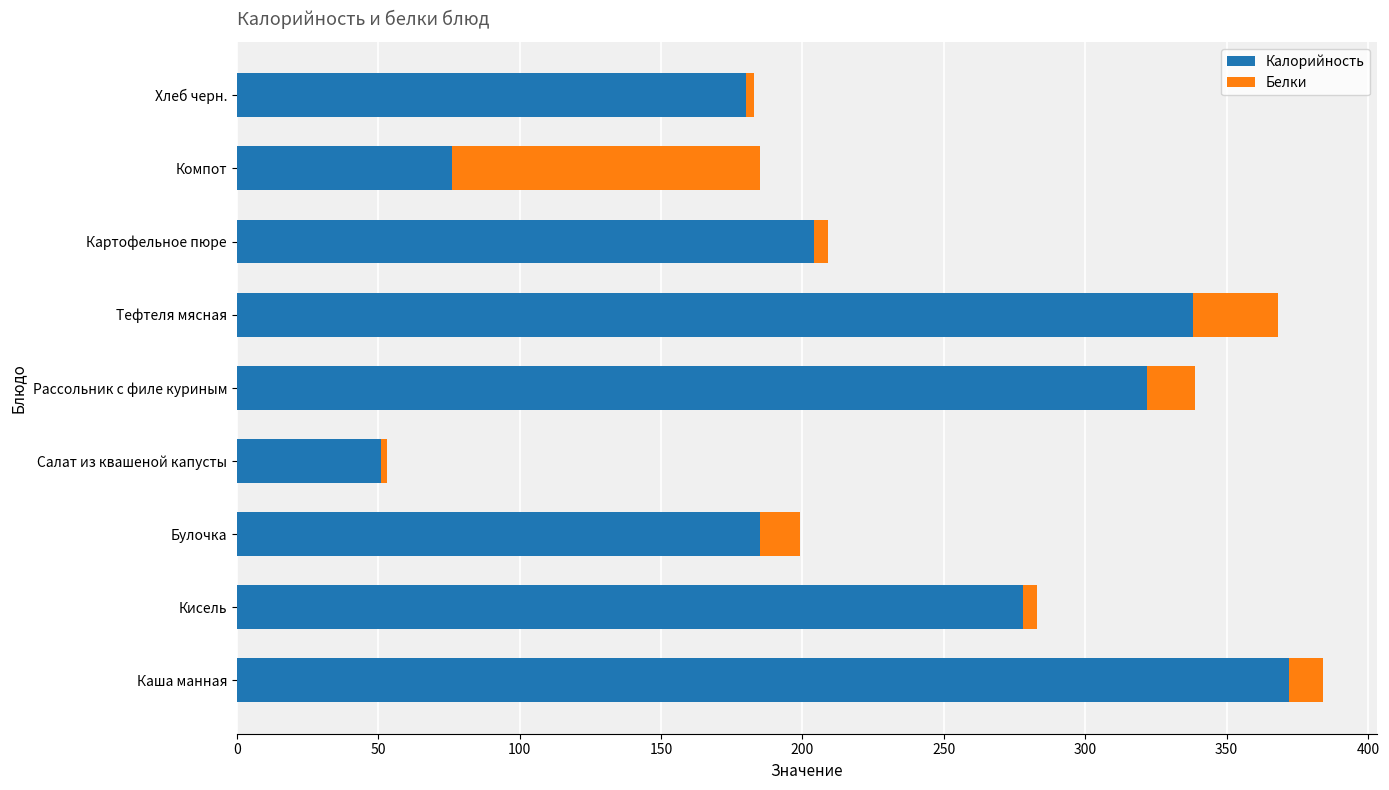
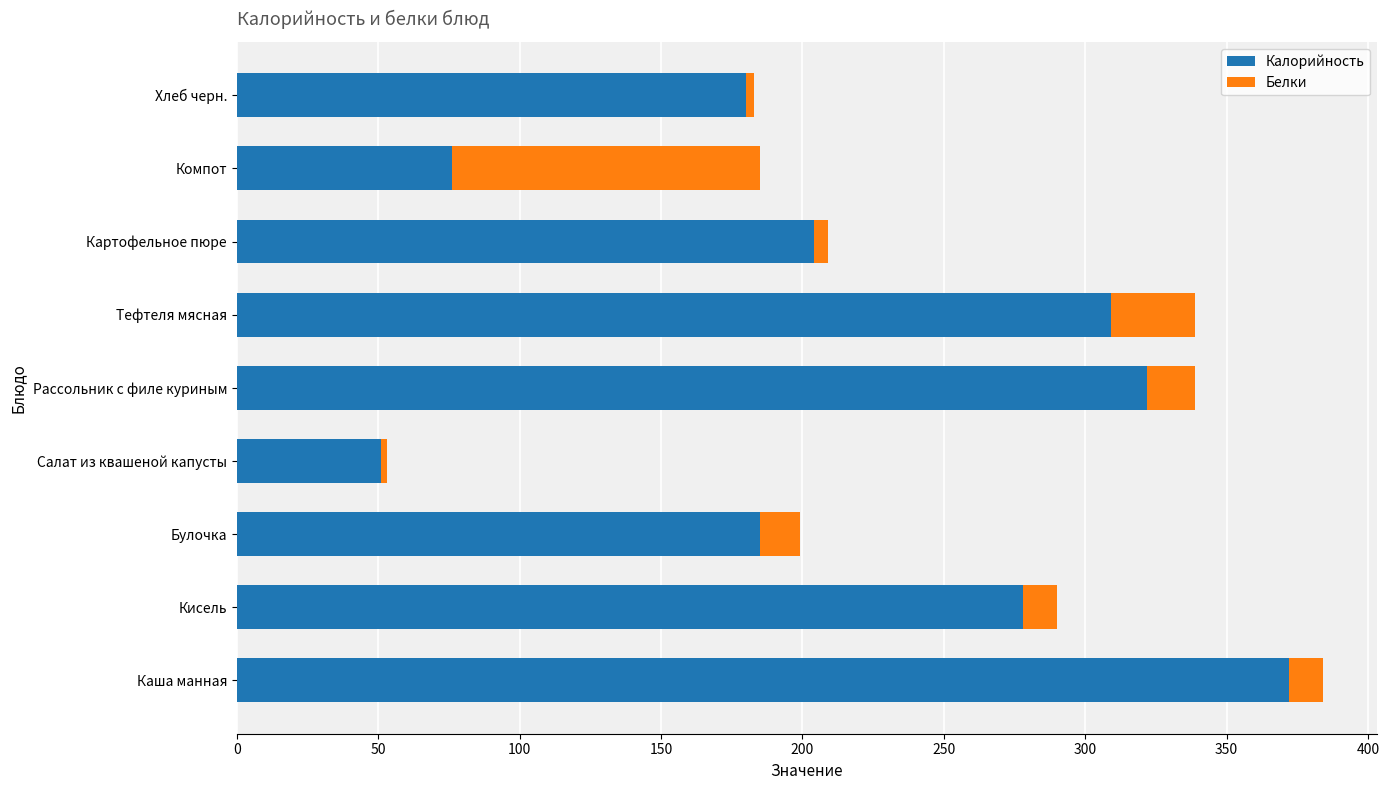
Калорийность, Тефтеля мясная: 338 -> 309
Белки, Кисель: 5 -> 12
